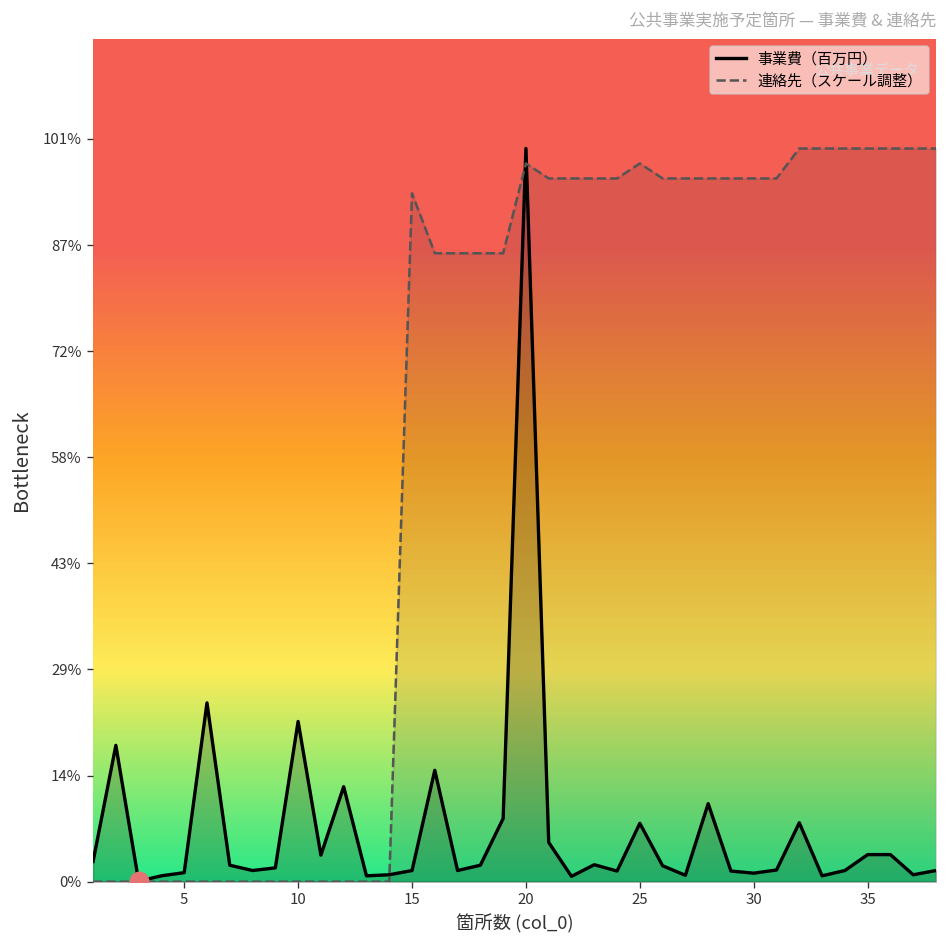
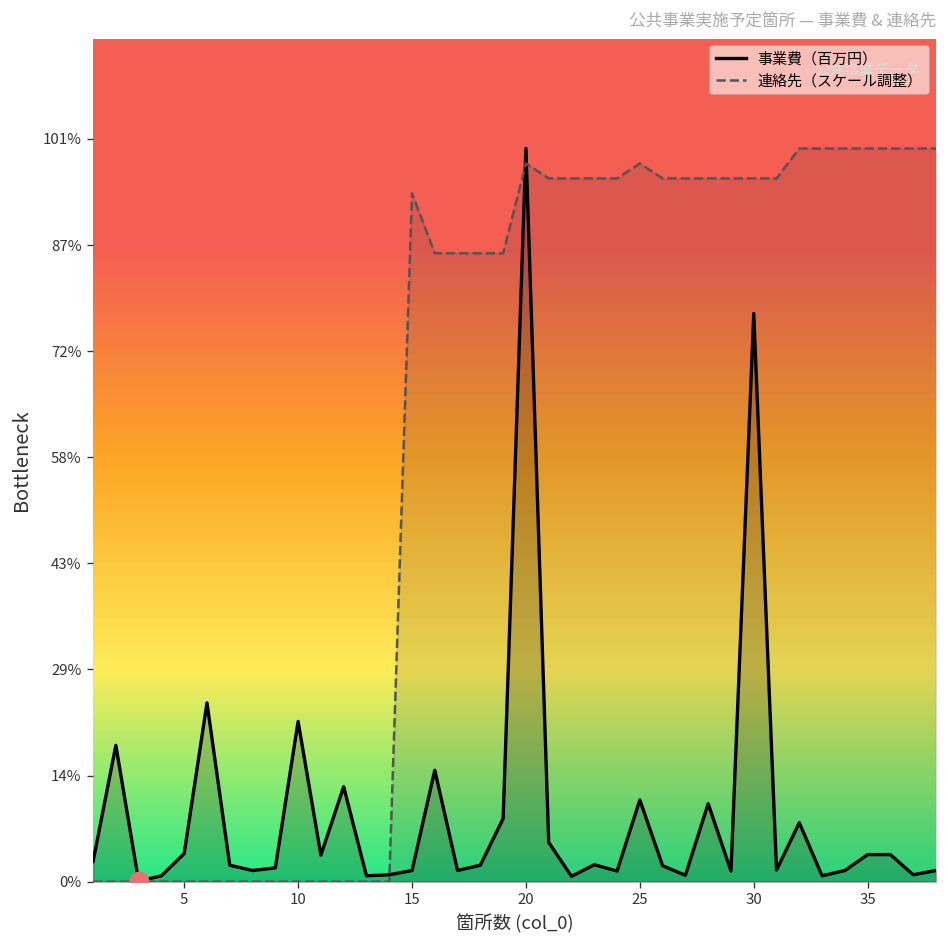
事業費（百万円）, 5: 1% -> 4%
事業費（百万円）, 25: 8% -> 11%
事業費（百万円）, 30: 1% -> 77%
